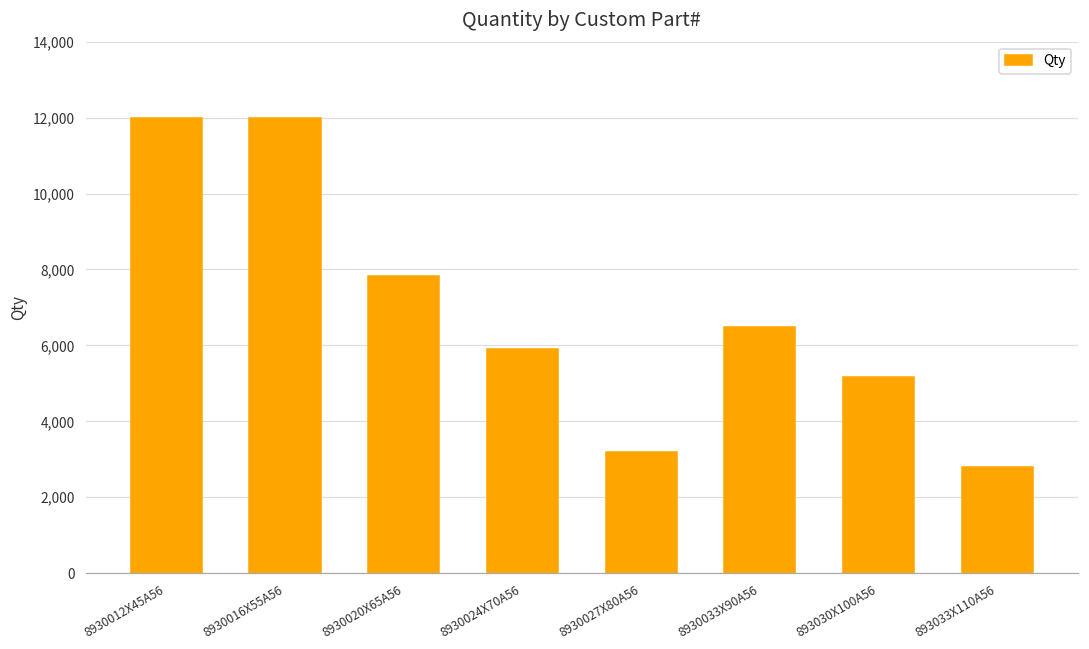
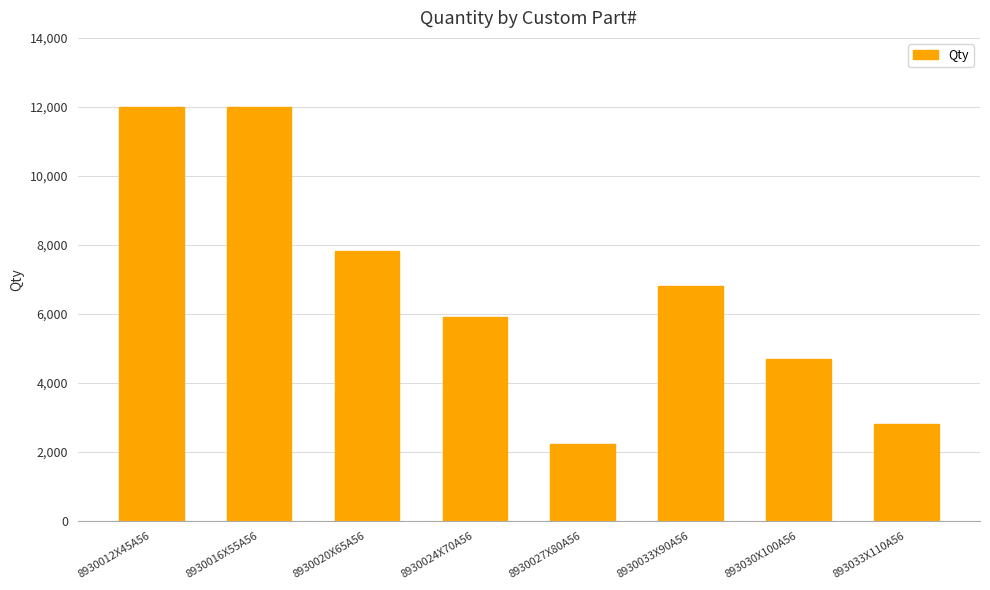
8930027X80A56: 3,200 -> 2,200
8930033X90A56: 6,500 -> 6,800
893030X100A56: 5,200 -> 4,700
